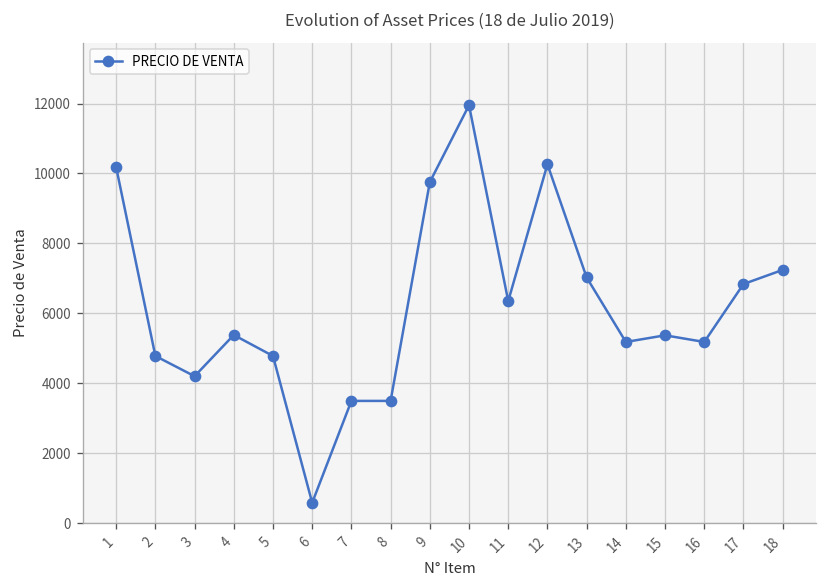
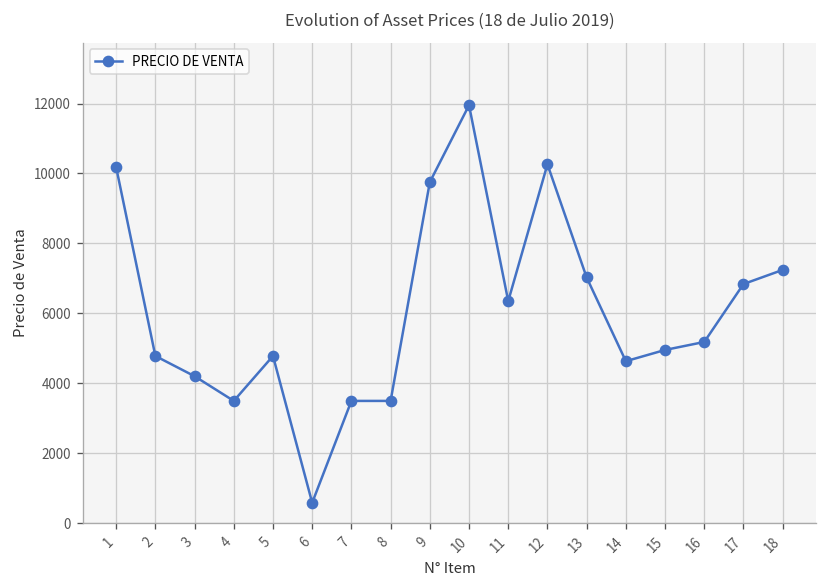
4: 5400 -> 3500
14: 5200 -> 4600
15: 5400 -> 5000
